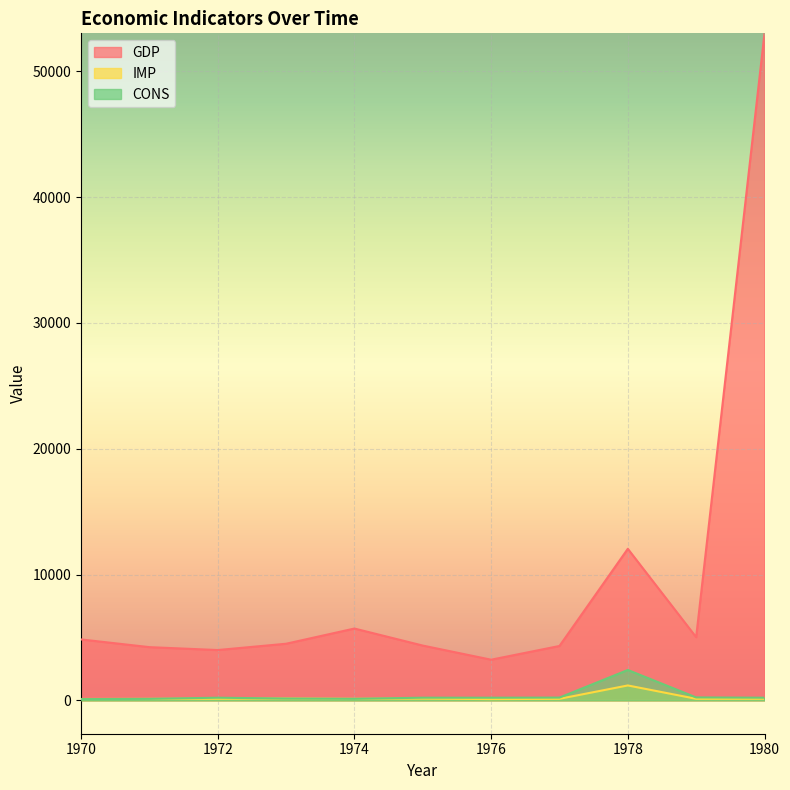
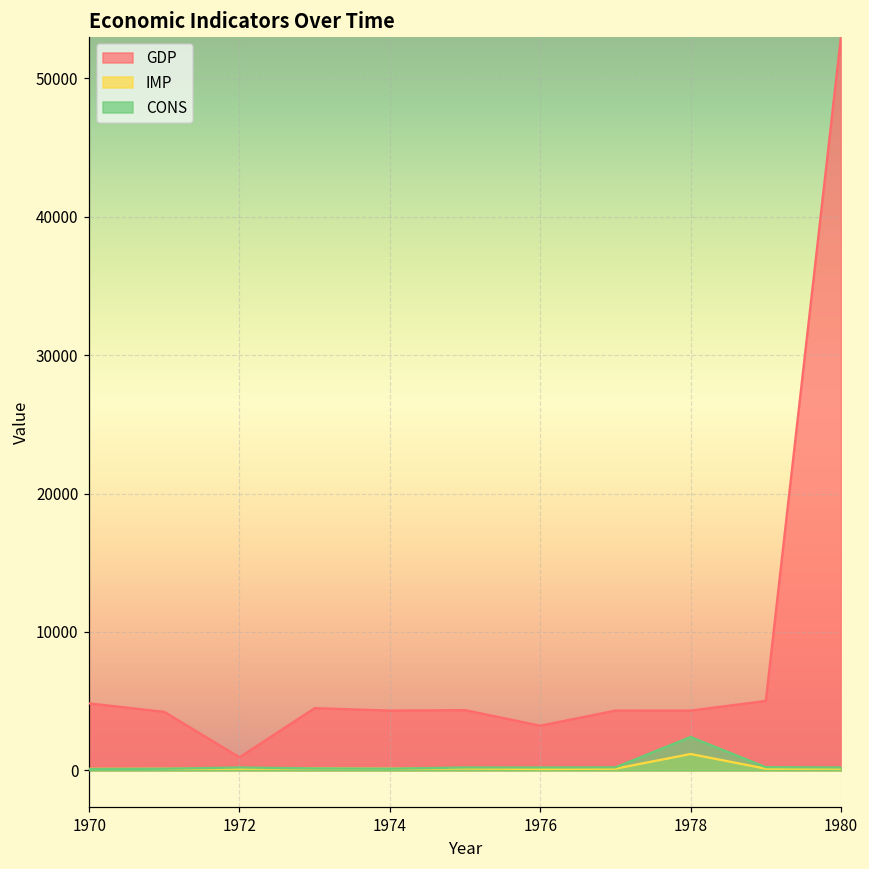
GDP, 1972: 4000 -> 900
GDP, 1974: 5700 -> 4300
GDP, 1978: 12000 -> 4300
